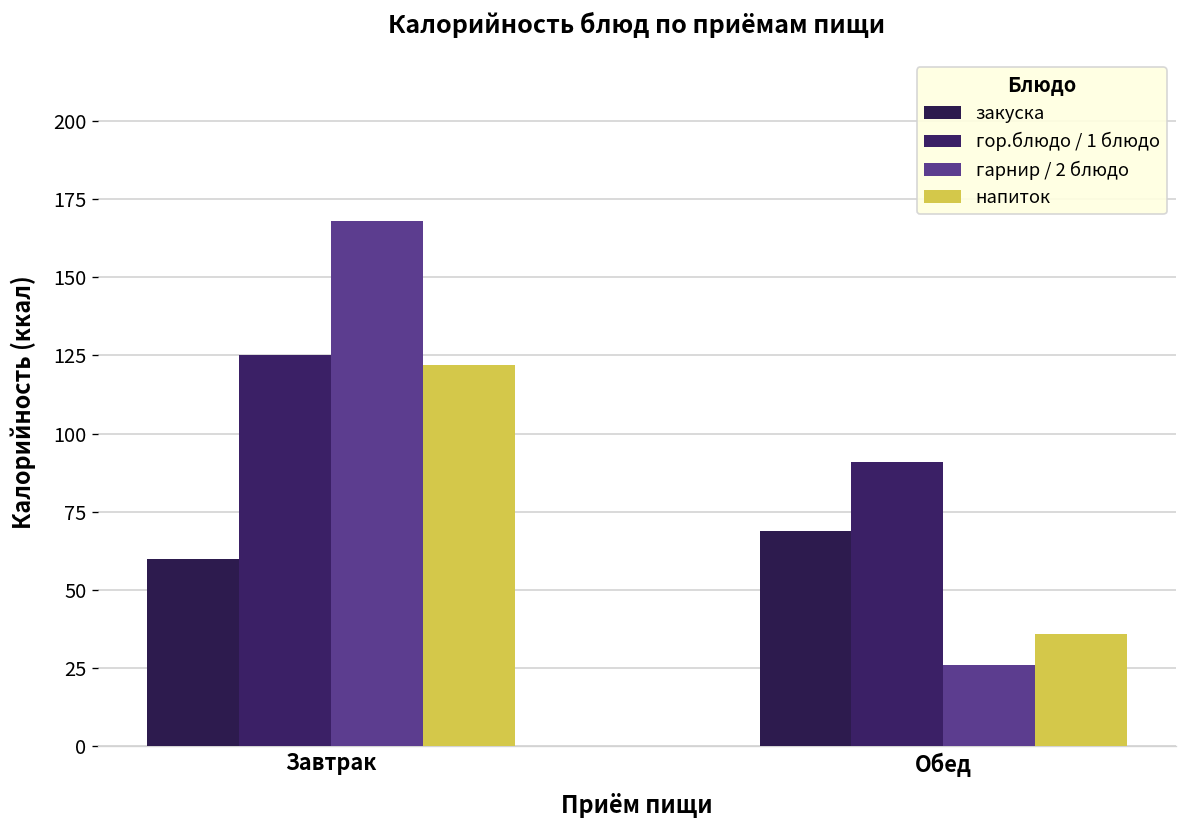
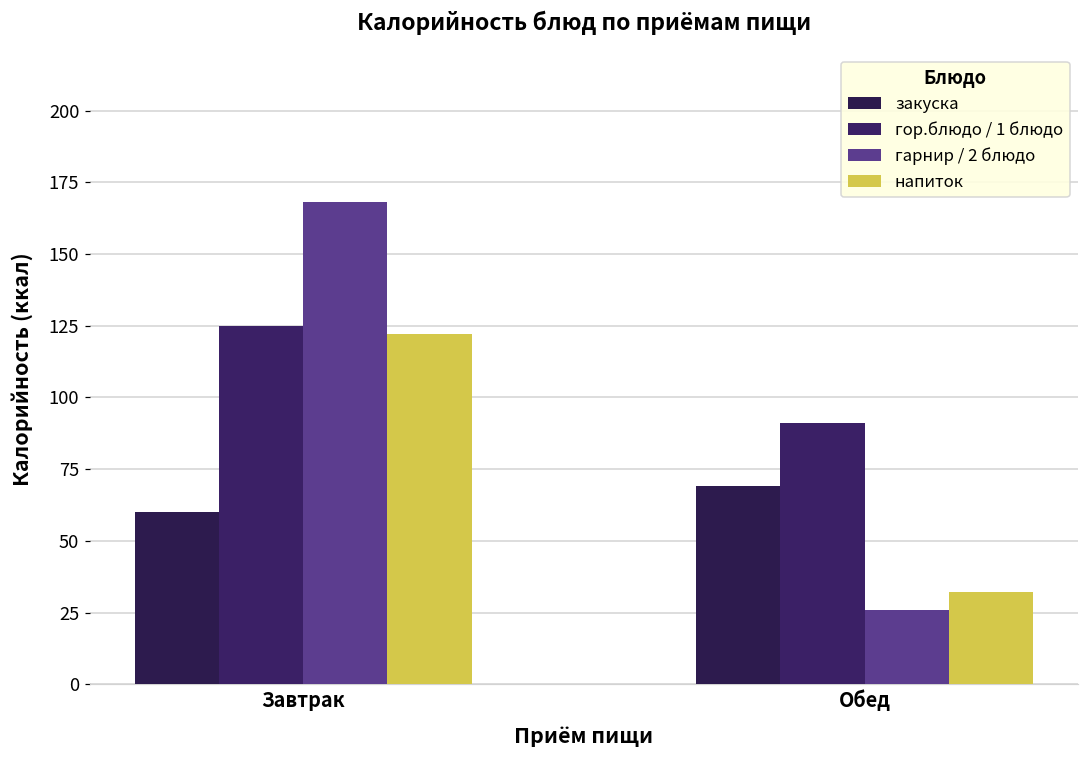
напиток, Обед: 36 -> 32
